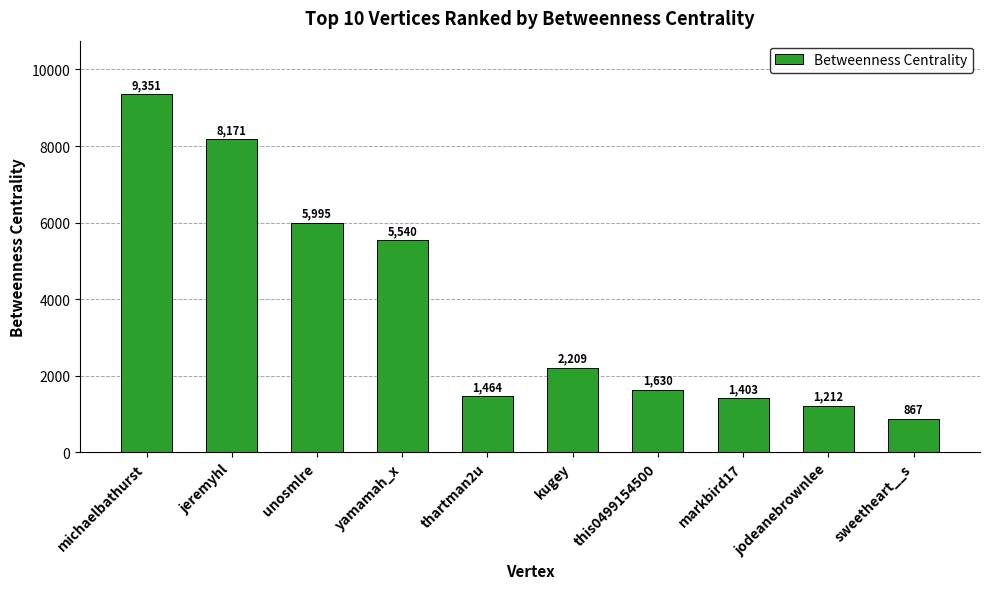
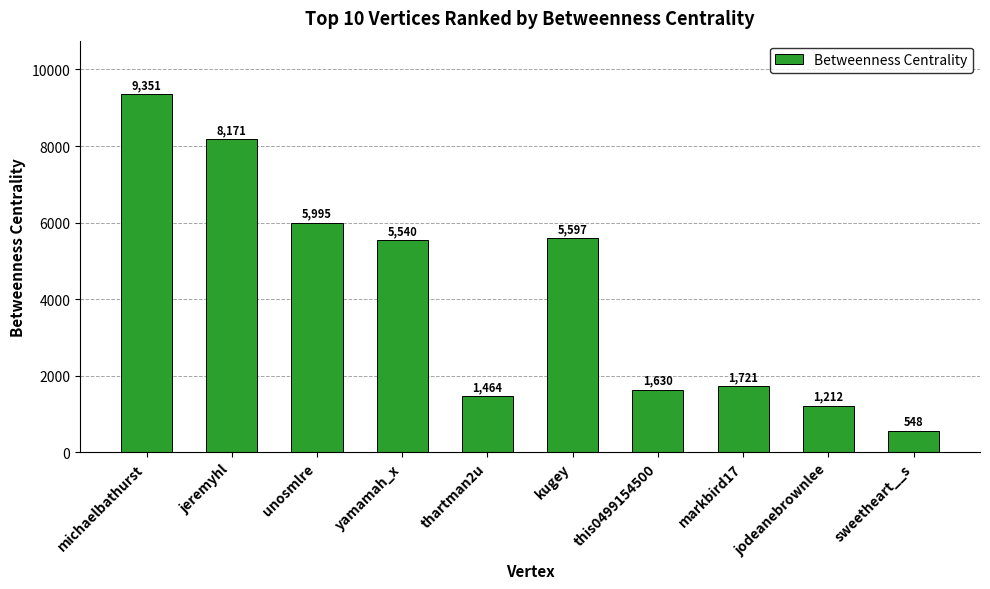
kugey: 2,209 -> 5,597
markbird17: 1,403 -> 1,721
sweetheart__s: 867 -> 548
